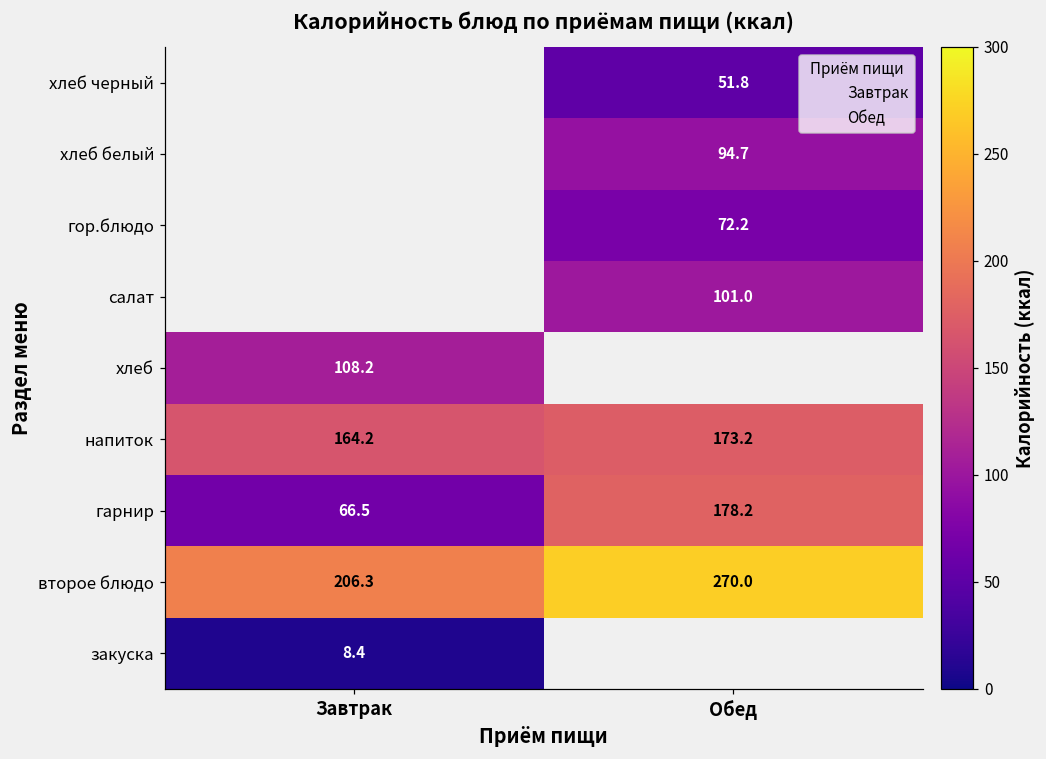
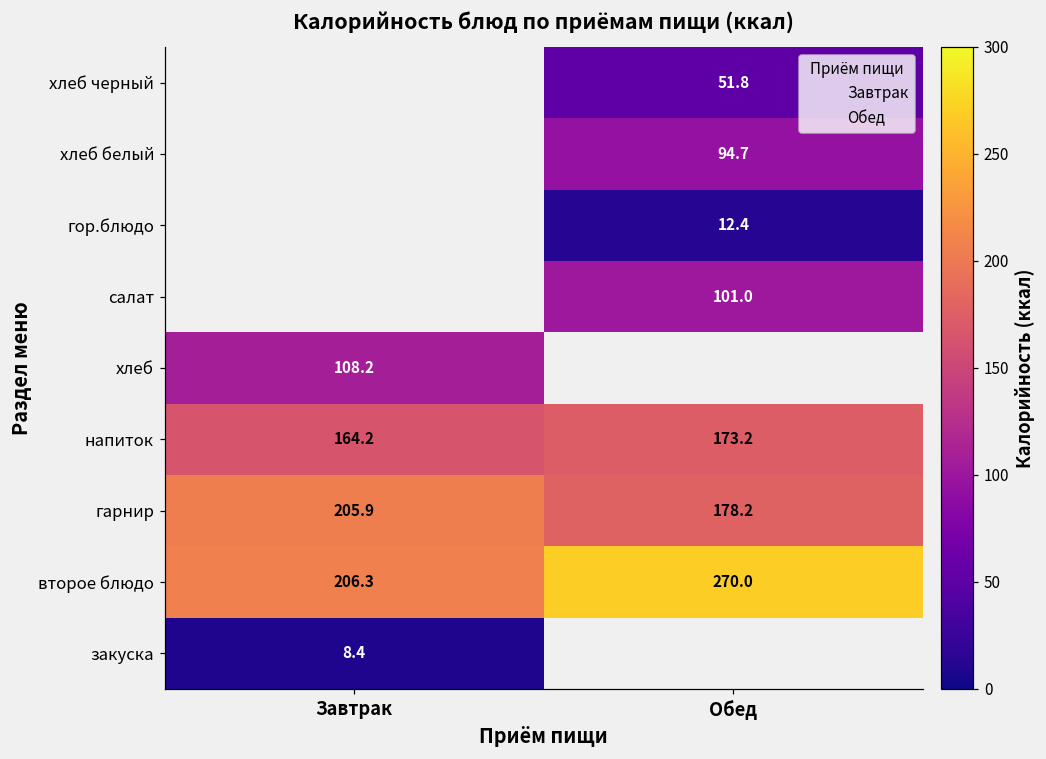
гор.блюдо, Обед: 72.2 -> 12.4
гарнир, Завтрак: 66.5 -> 205.9
